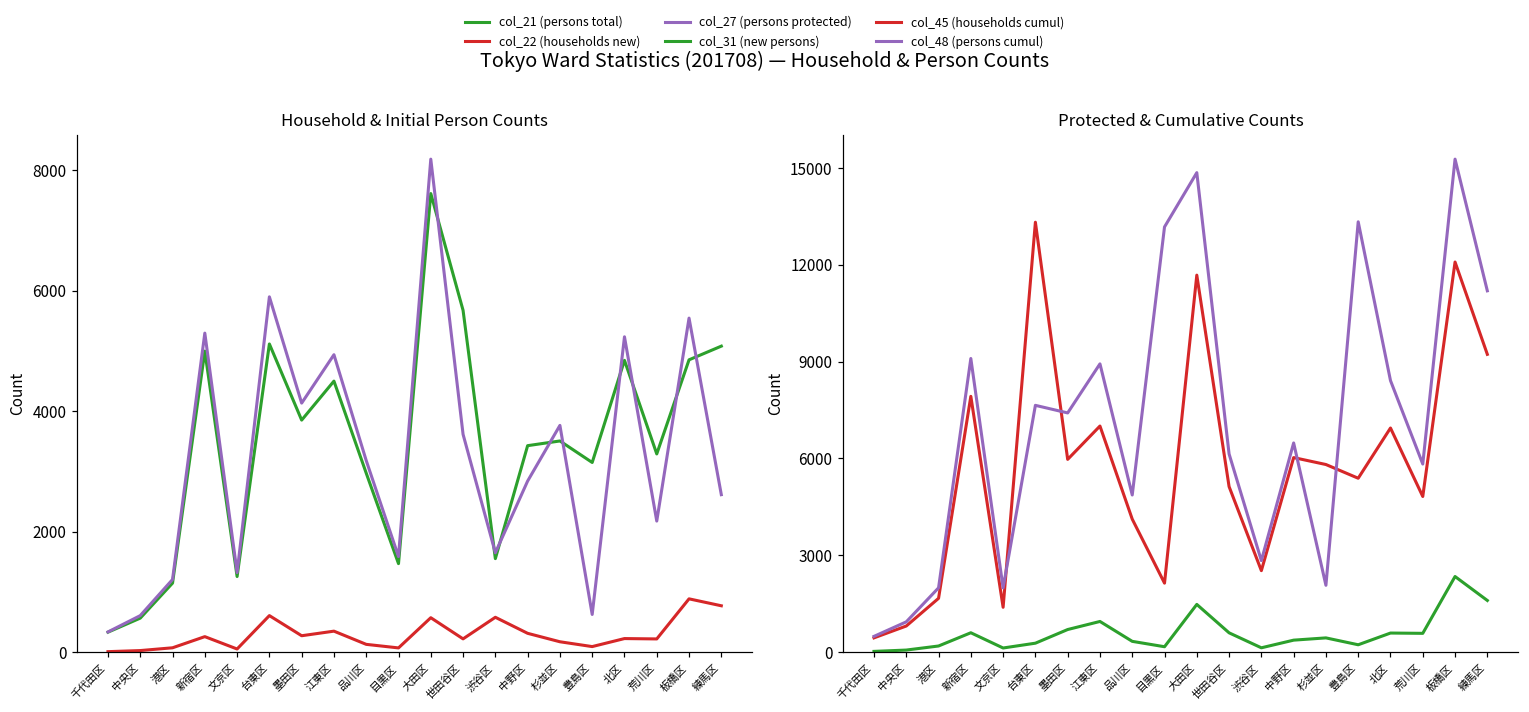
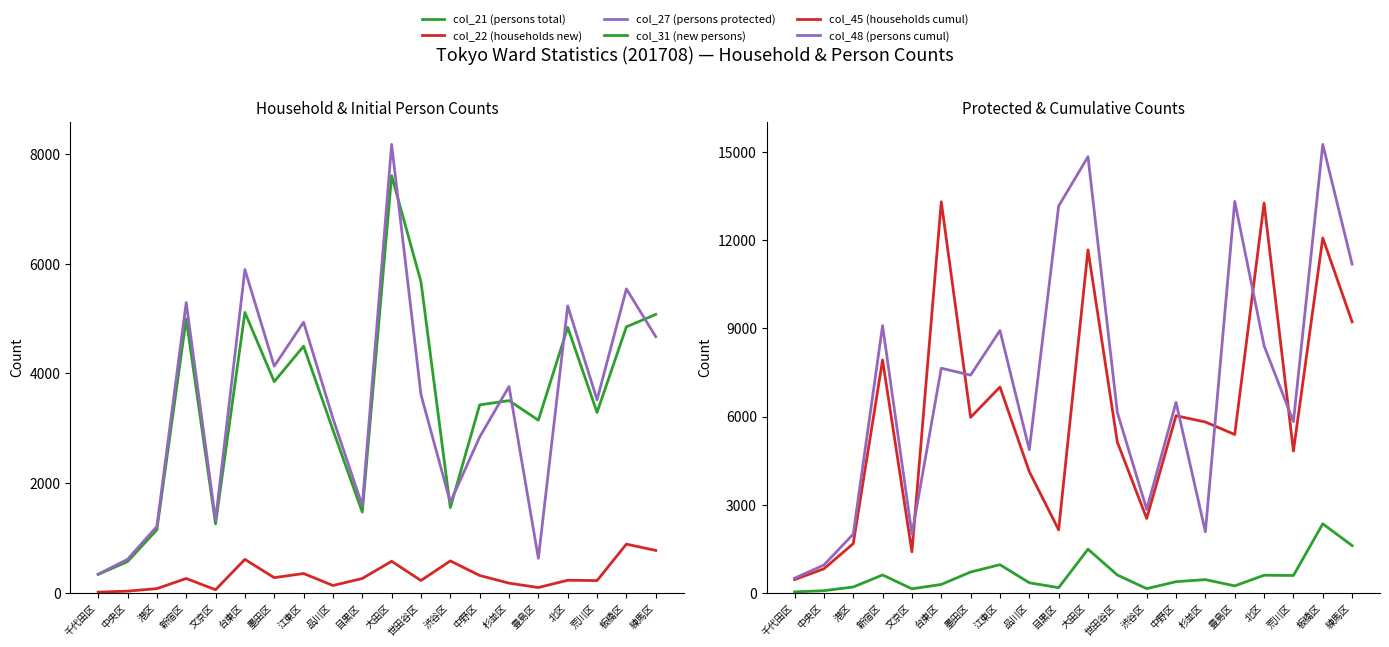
Household & Initial Person Counts, col_22 (households new), 目黒区: 100 -> 300
Household & Initial Person Counts, col_27 (persons protected), 荒川区: 2200 -> 3500
Household & Initial Person Counts, col_27 (persons protected), 練馬区: 2600 -> 4700
Protected & Cumulative Counts, col_45 (households cumul), 北区: 6900 -> 13300
